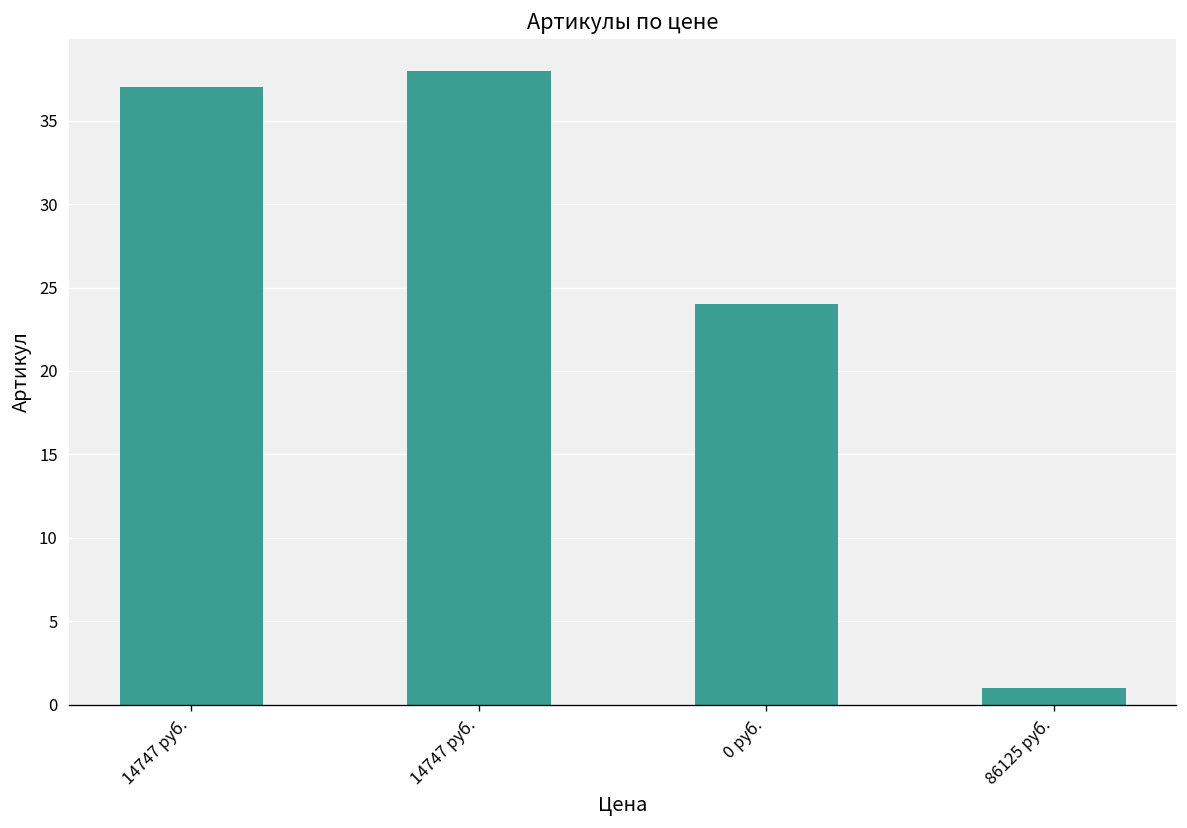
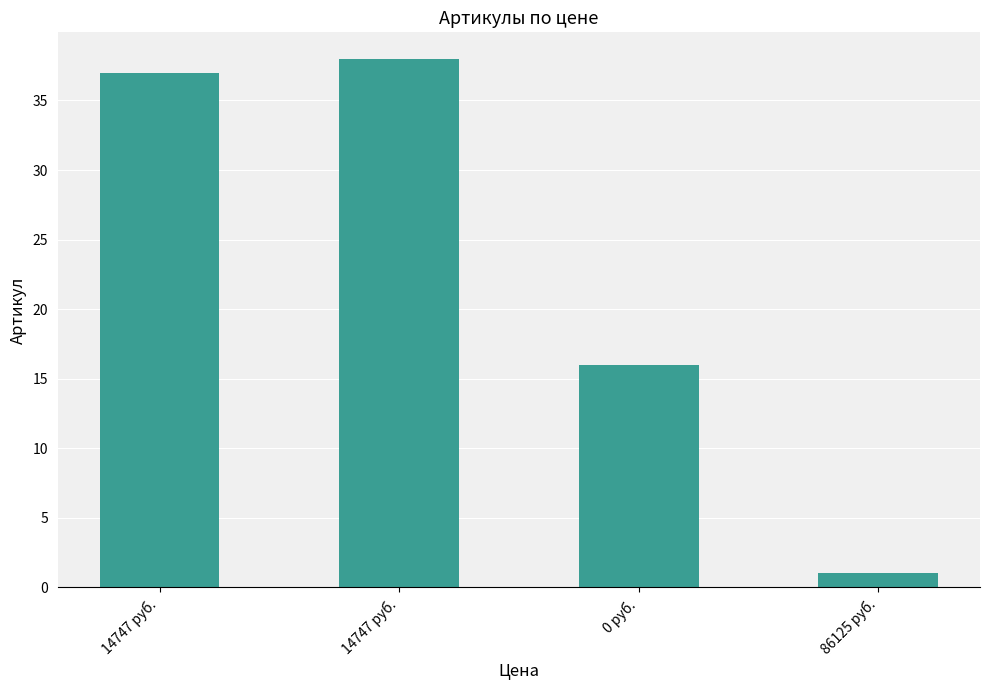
0 руб.: 24 -> 16
